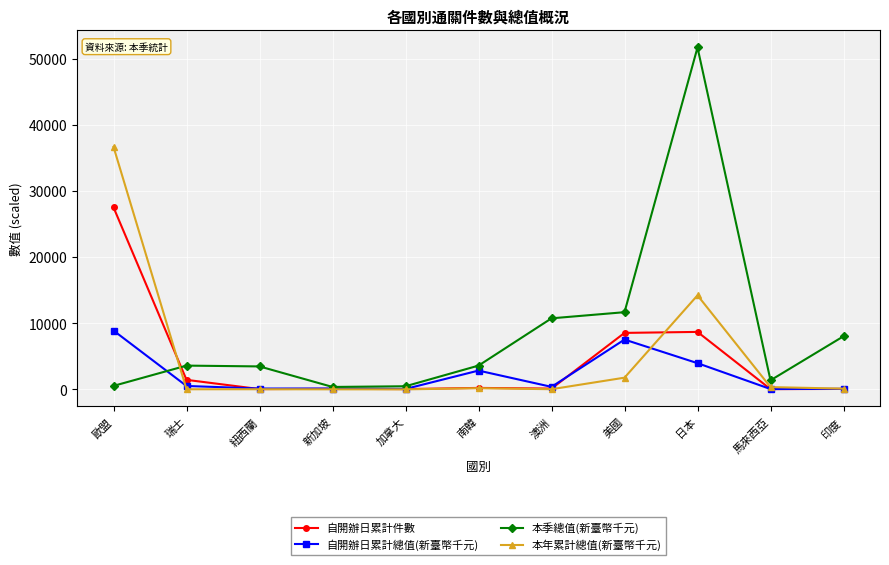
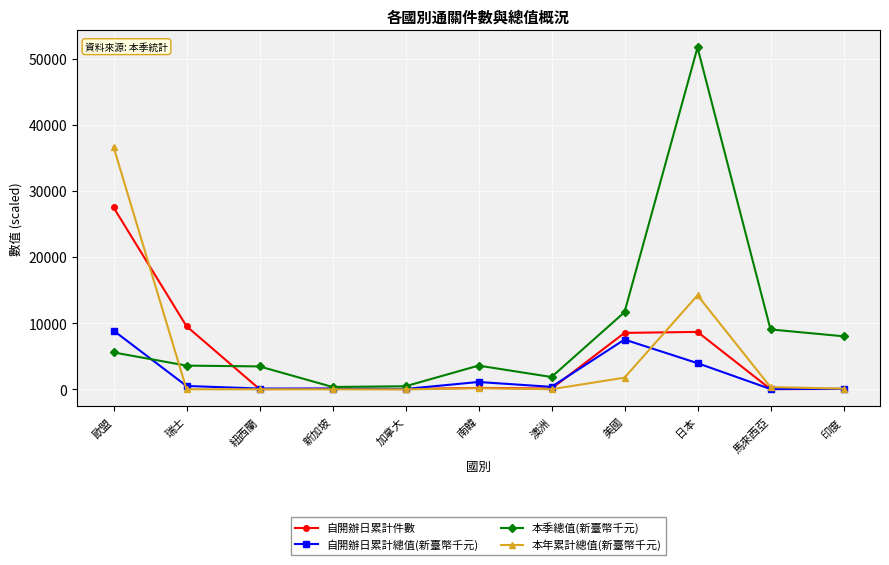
本季總值(新臺幣千元), 歐盟: 1000 -> 6000
自開辦日累計件數, 瑞士: 1000 -> 10000
自開辦日累計總值(新臺幣千元), 南韓: 3000 -> 1000
本季總值(新臺幣千元), 澳洲: 11000 -> 2000
本季總值(新臺幣千元), 馬來西亞: 1000 -> 9000
